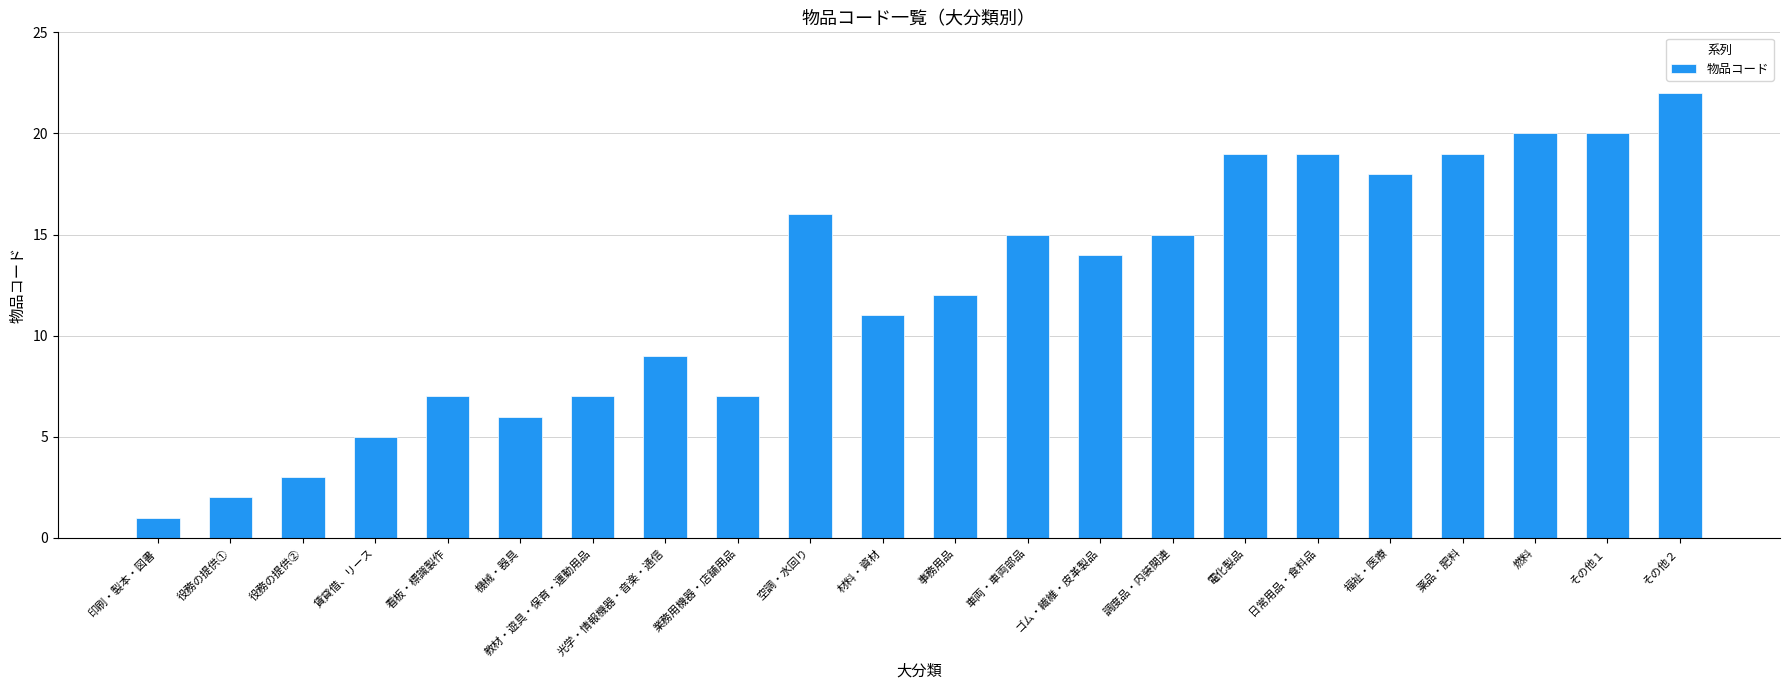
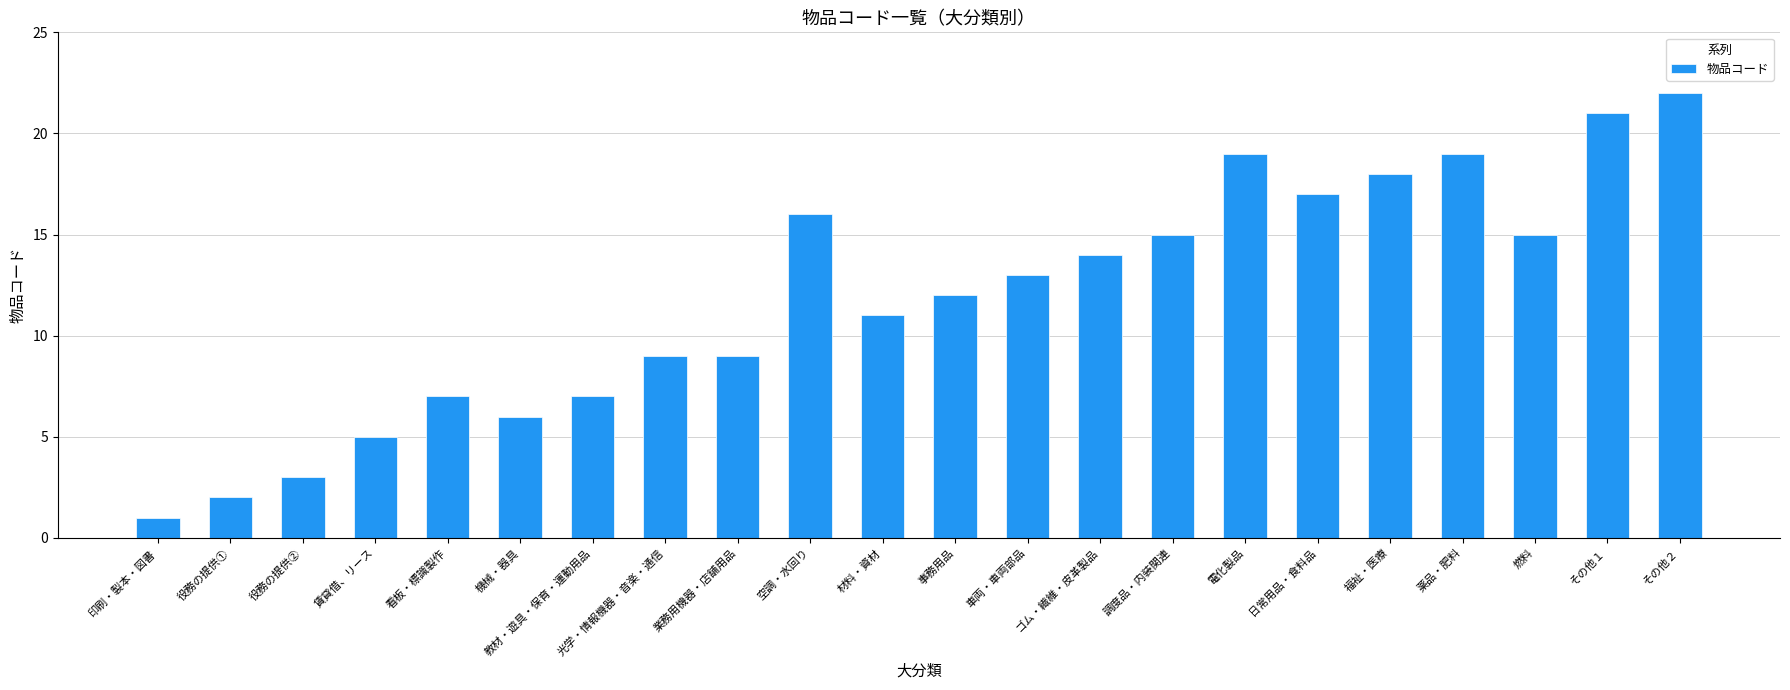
業務用機器・店舗用品: 7 -> 9
車両・車両部品: 15 -> 13
日常用品・食料品: 19 -> 17
燃料: 20 -> 15
その他１: 20 -> 21
